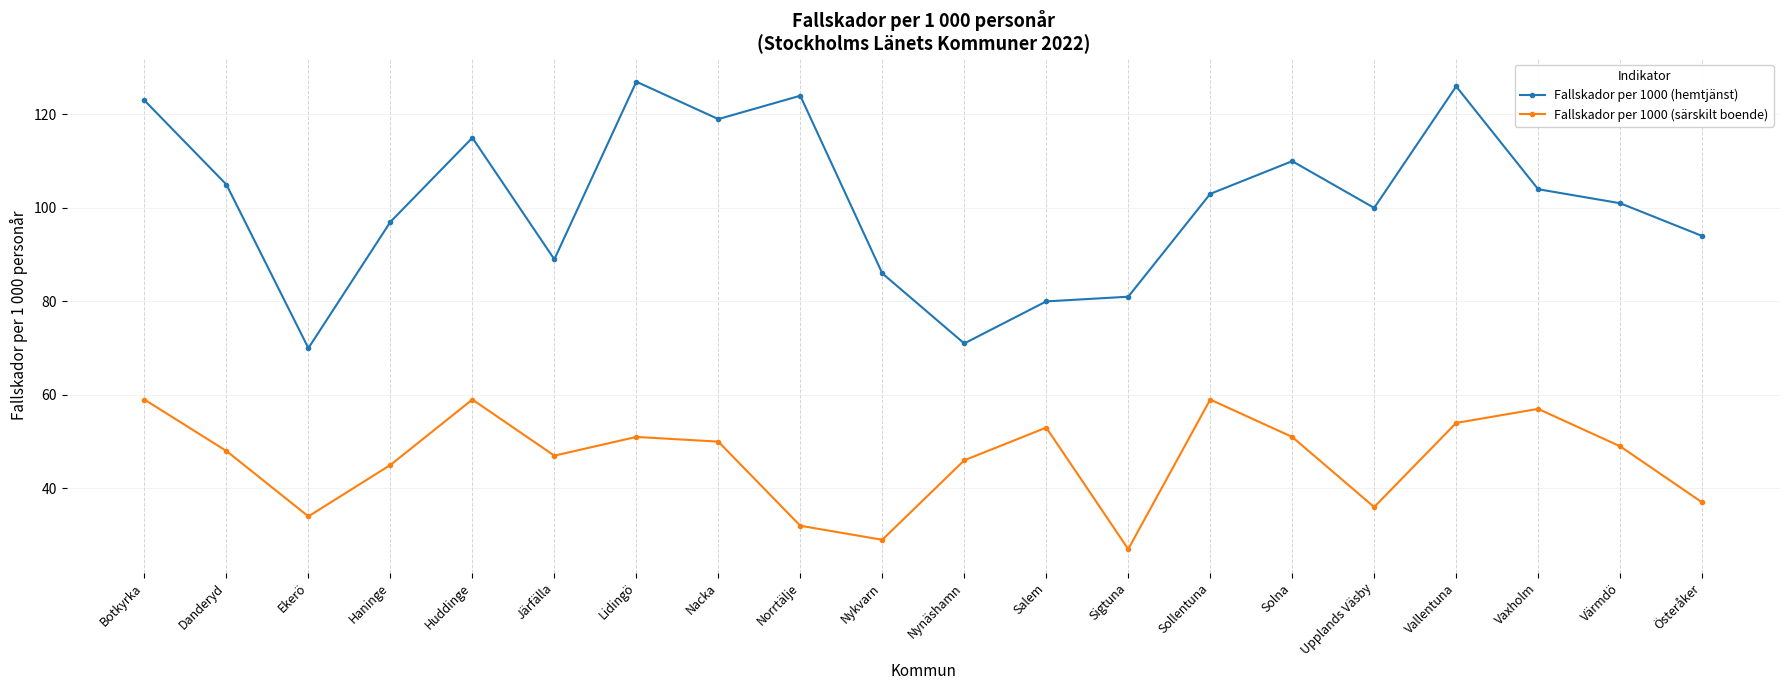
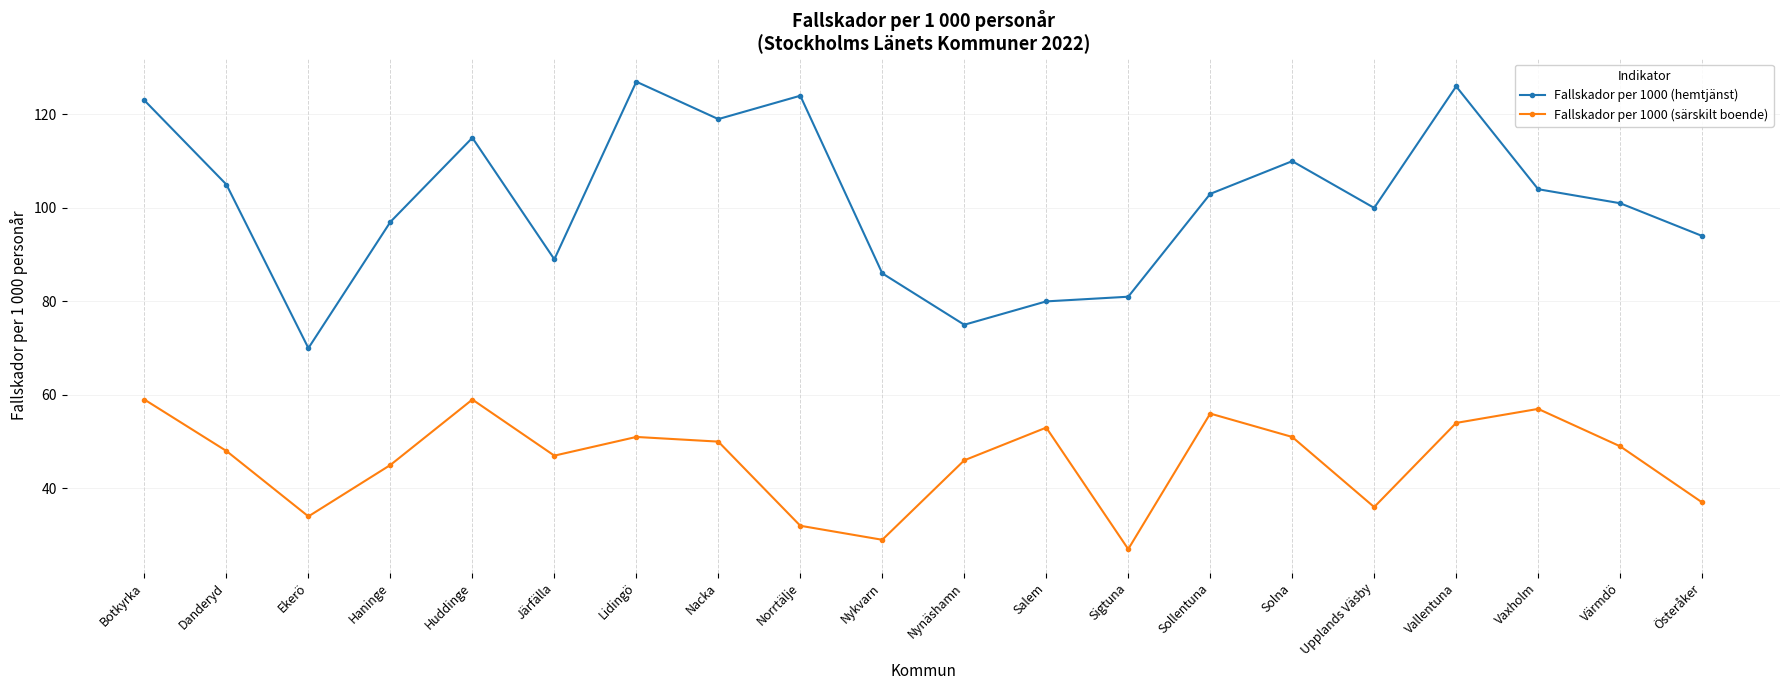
Fallskador per 1000 (hemtjänst), Nynäshamn: 71 -> 75
Fallskador per 1000 (särskilt boende), Sollentuna: 59 -> 56
